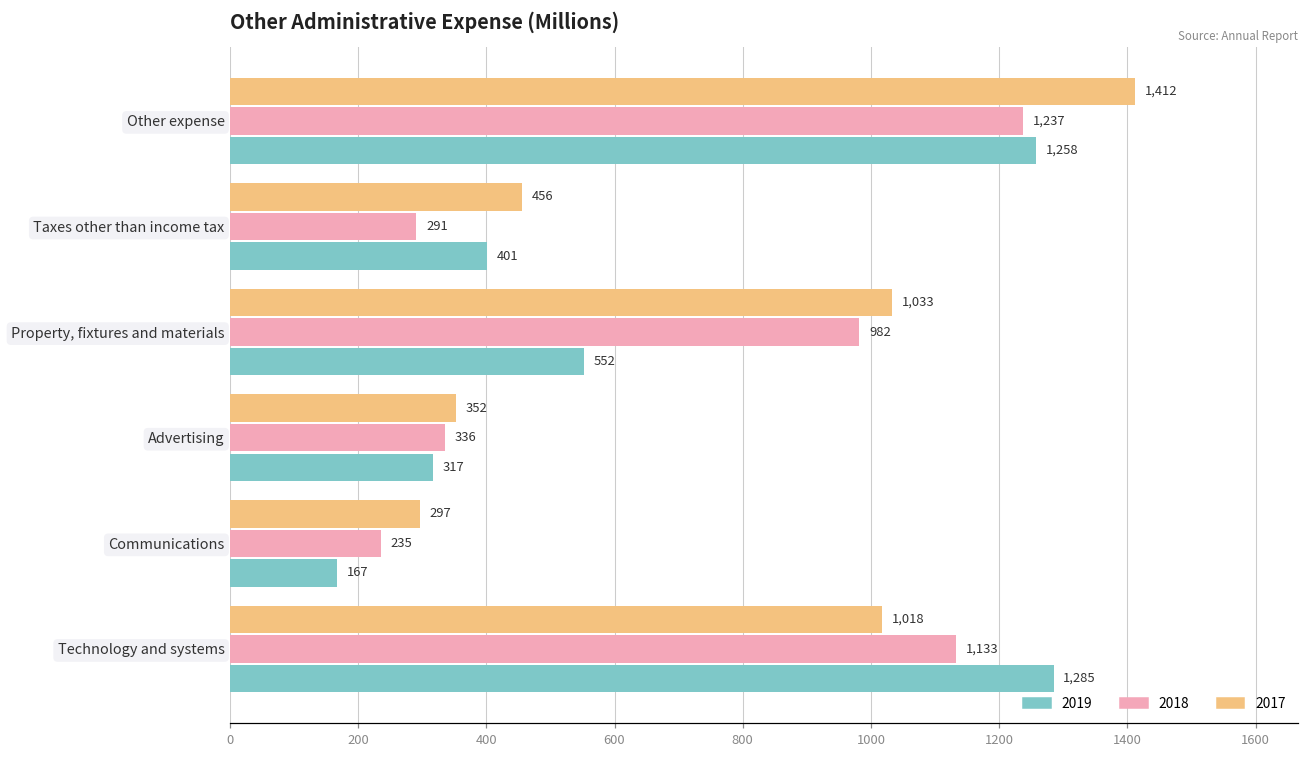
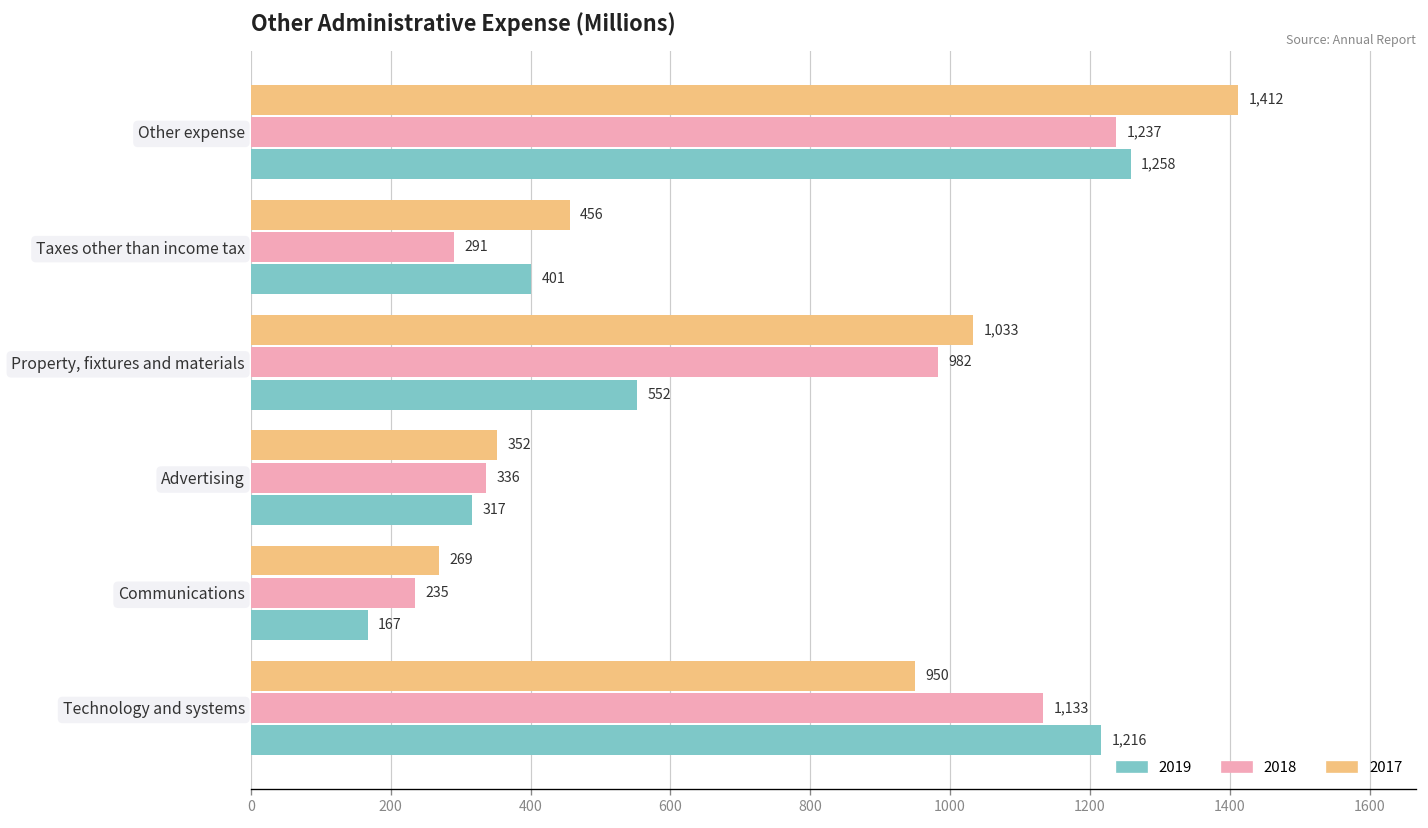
2017, Communications: 297 -> 269
2017, Technology and systems: 1,018 -> 950
2019, Technology and systems: 1,285 -> 1,216
